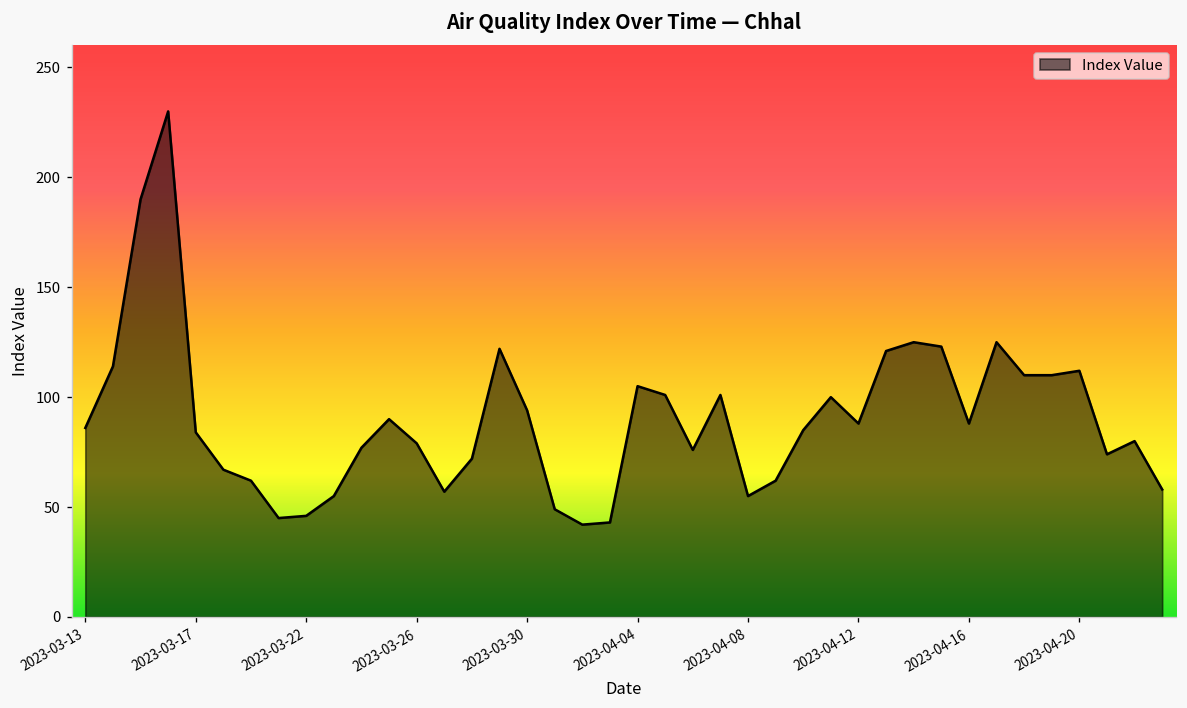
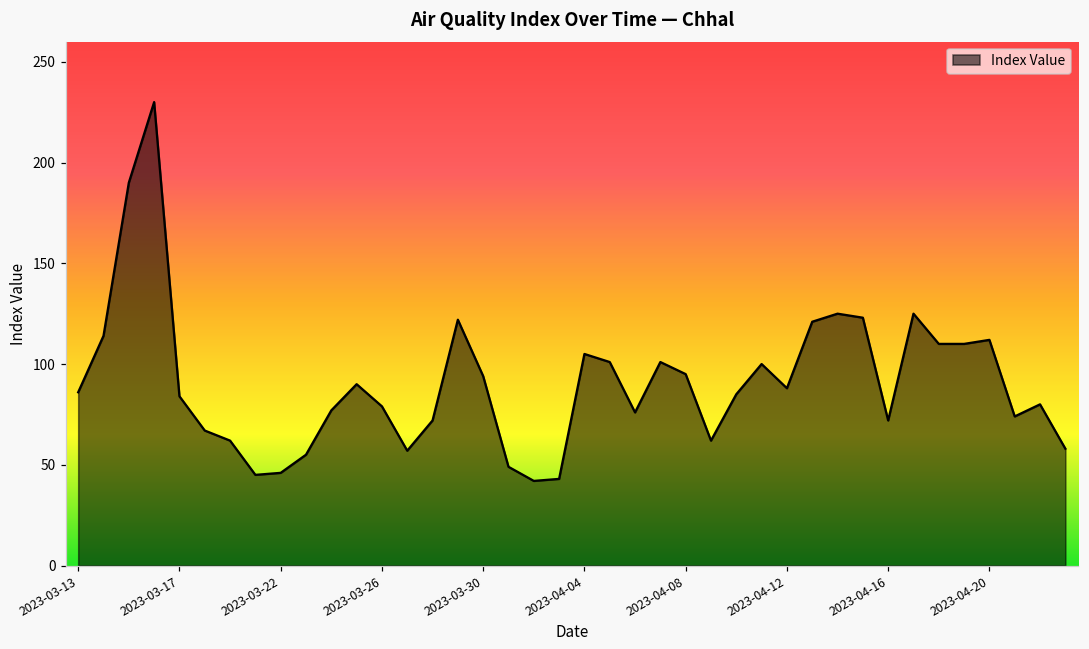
2023-04-08: 55 -> 95
2023-04-16: 88 -> 72
